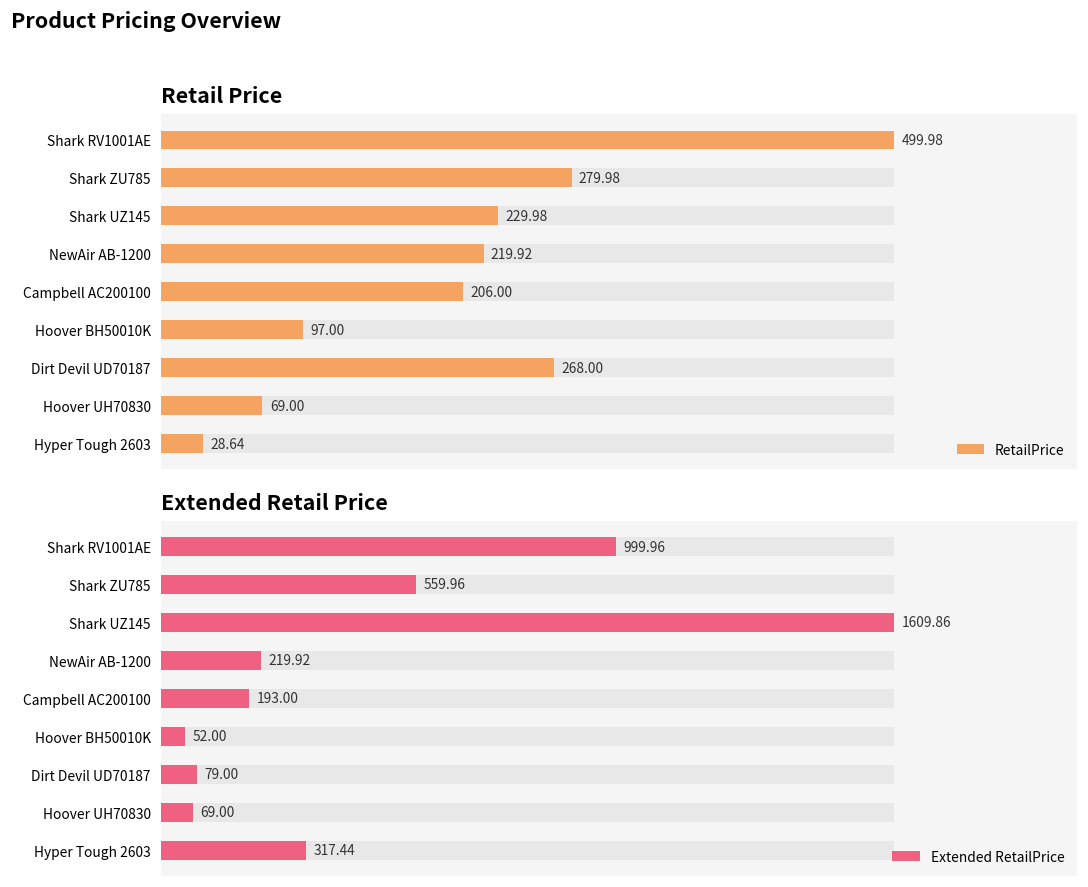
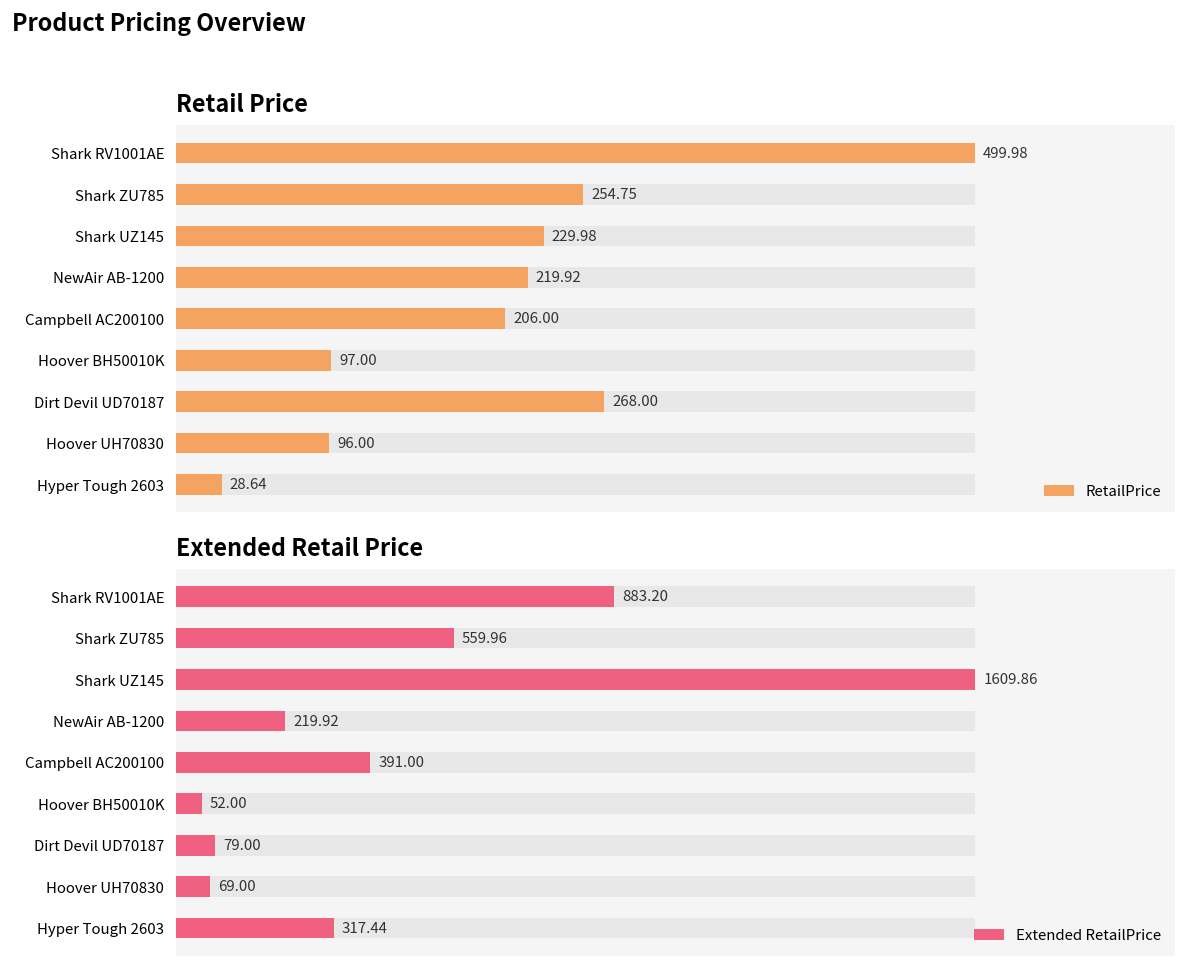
Retail Price, RetailPrice, Shark ZU785: 279.98 -> 254.75
Retail Price, RetailPrice, Hoover UH70830: 69.00 -> 96.00
Extended Retail Price, Extended RetailPrice, Shark RV1001AE: 999.96 -> 883.20
Extended Retail Price, Extended RetailPrice, Campbell AC200100: 193.00 -> 391.00
